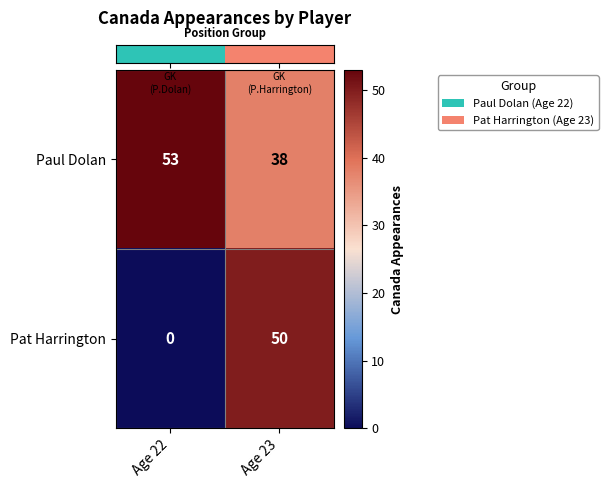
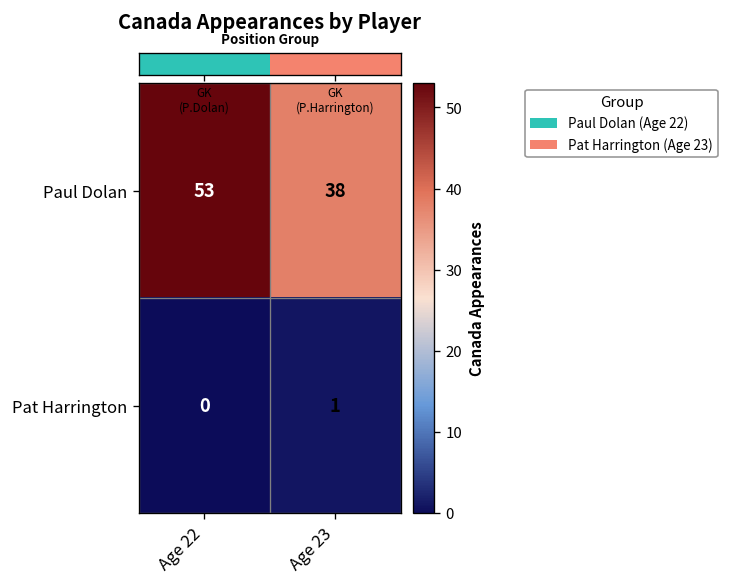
Pat Harrington, Age 23: 50 -> 1
